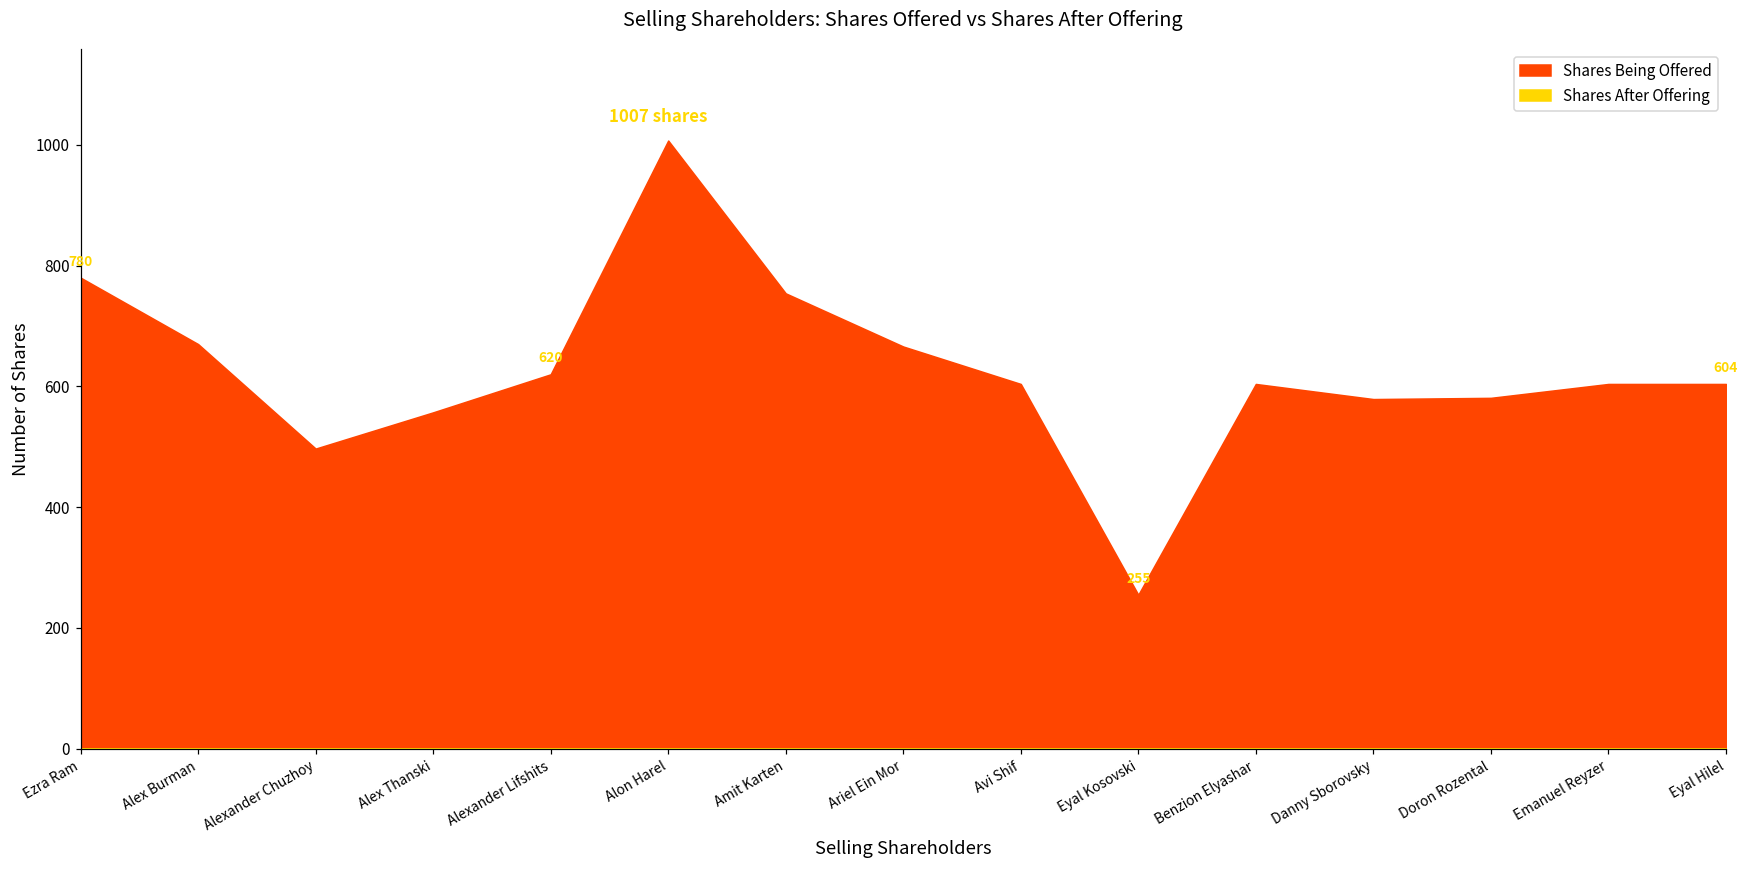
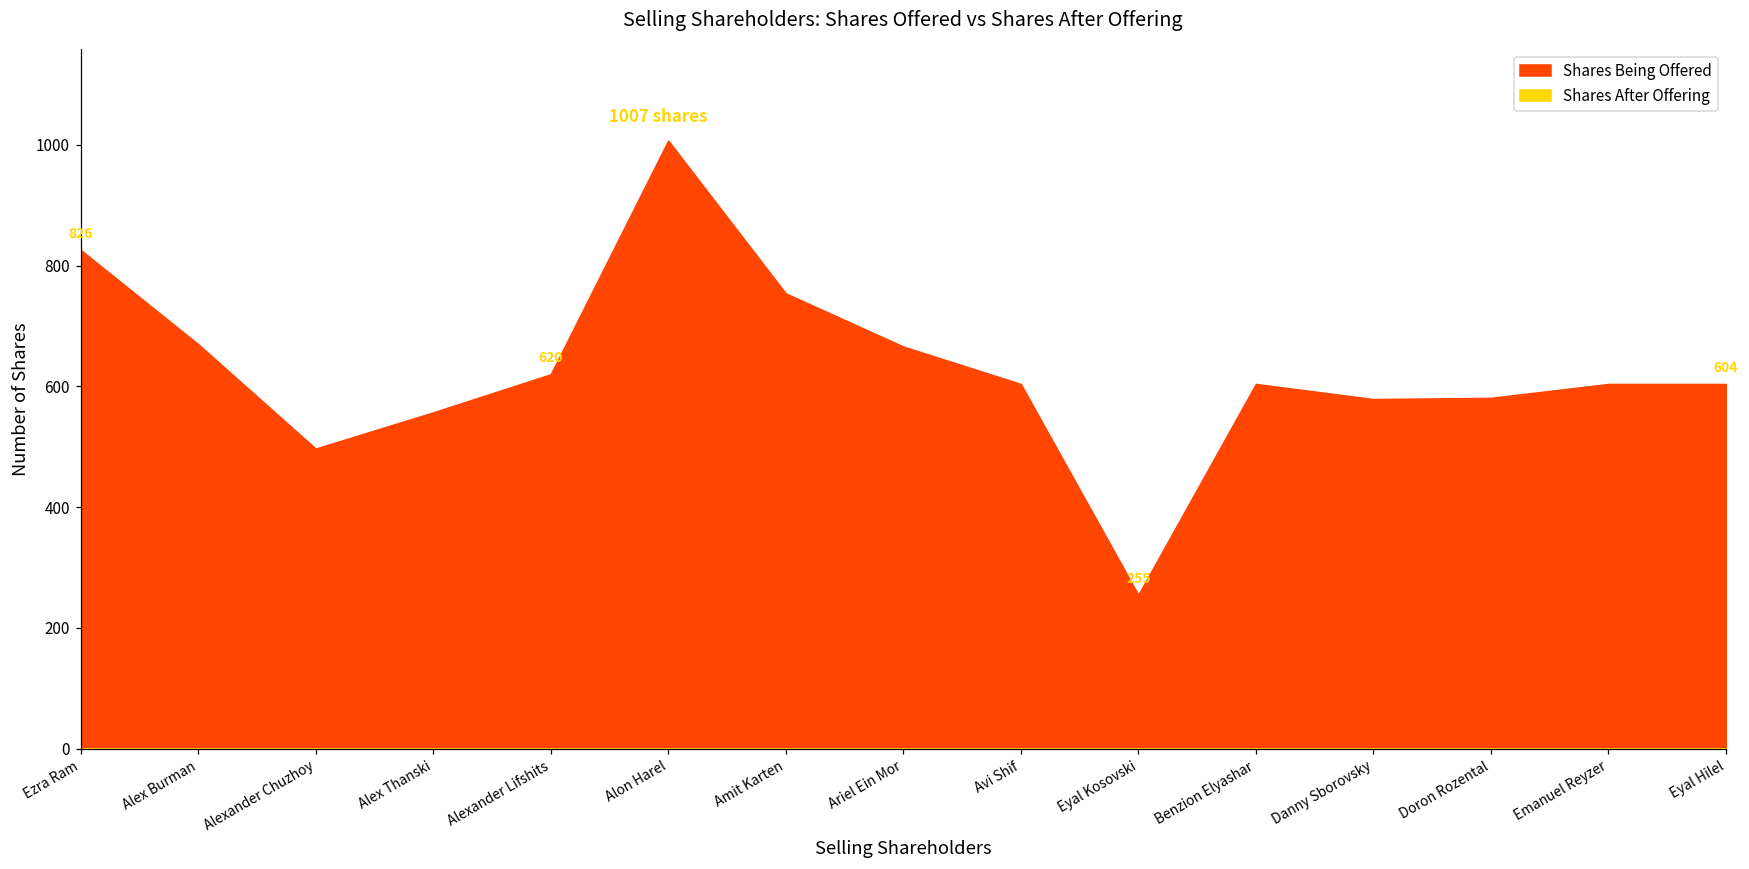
Shares Being Offered, Ezra Ram: 780 -> 826
